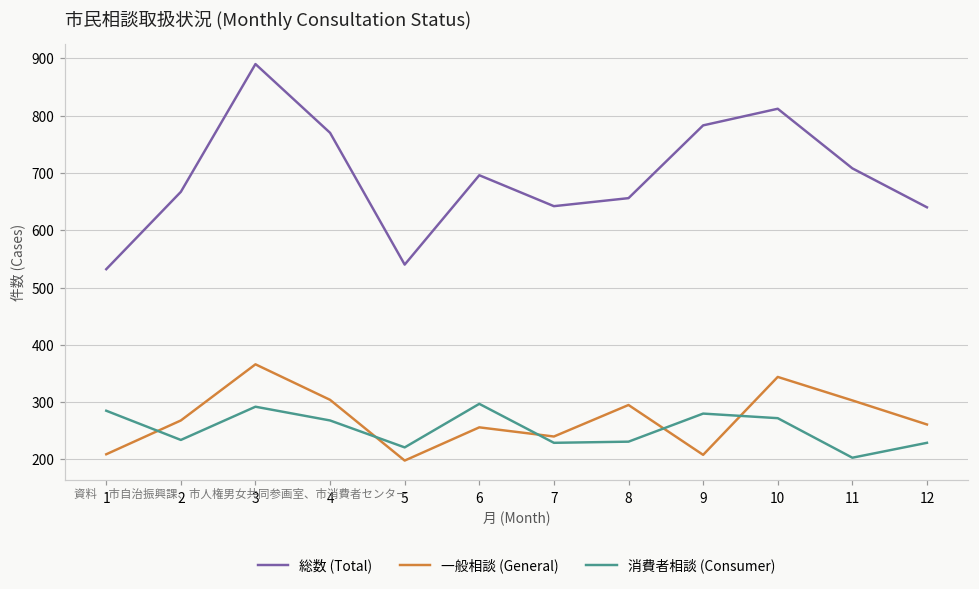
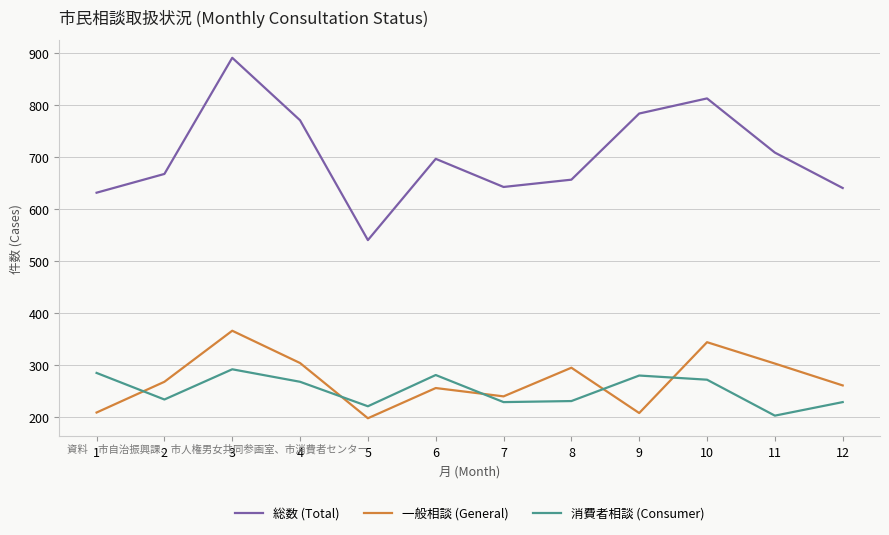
総数 (Total), 1: 530 -> 630
消費者相談 (Consumer), 6: 300 -> 280
